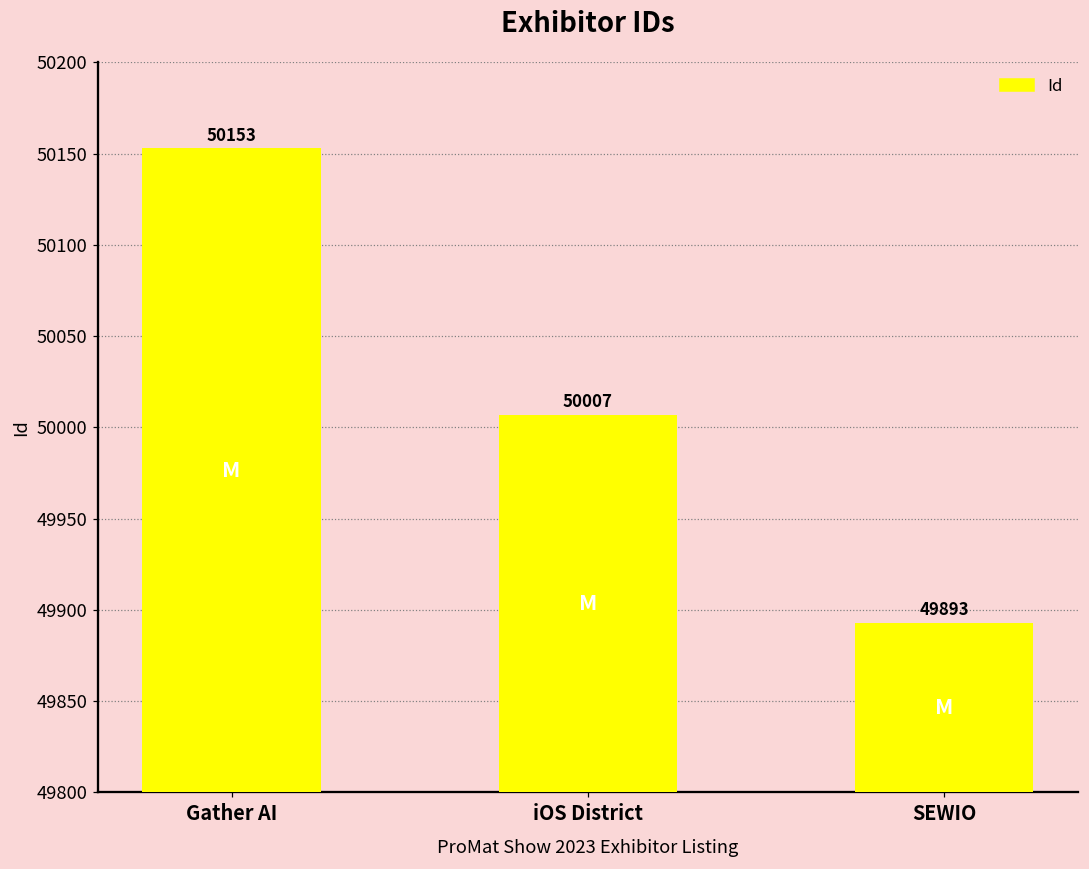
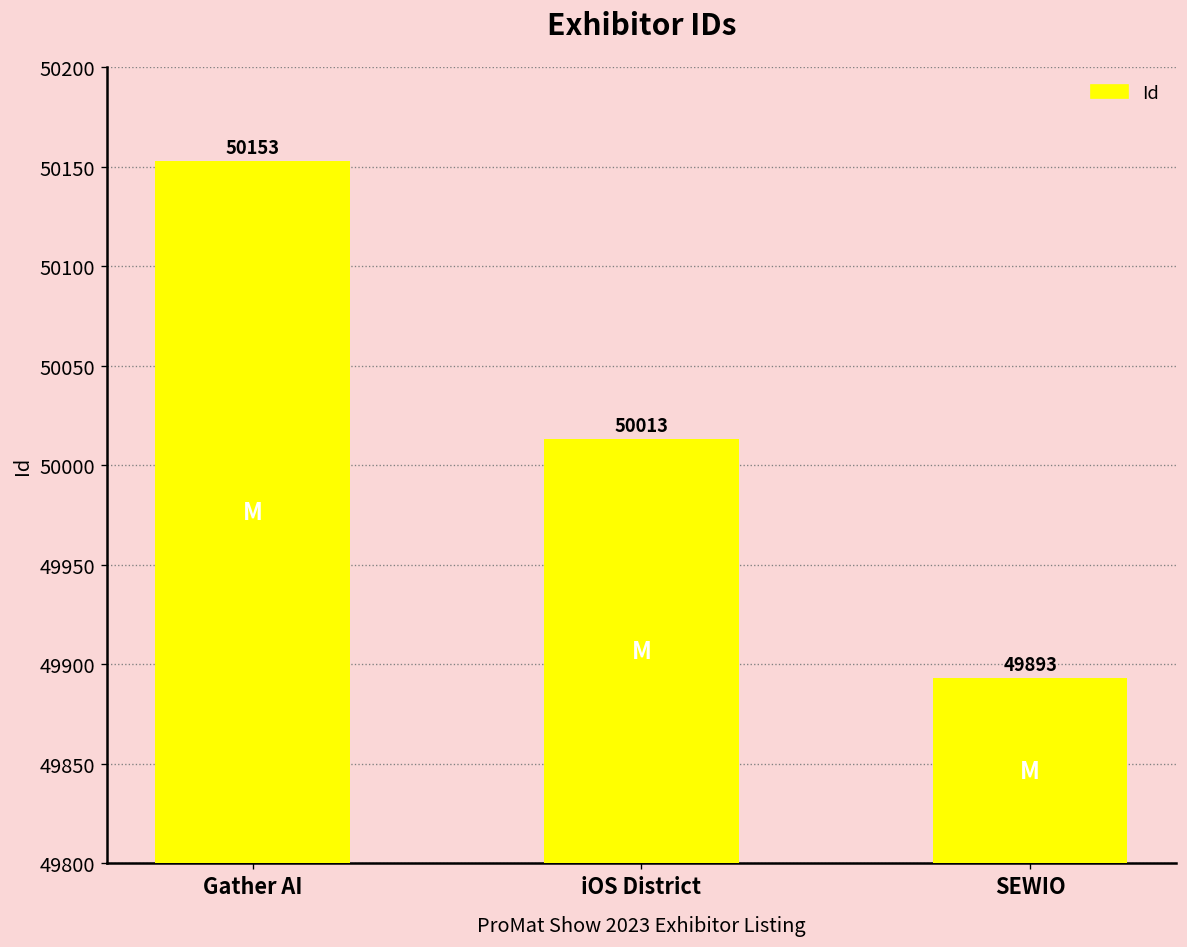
iOS District: 50007 -> 50013
